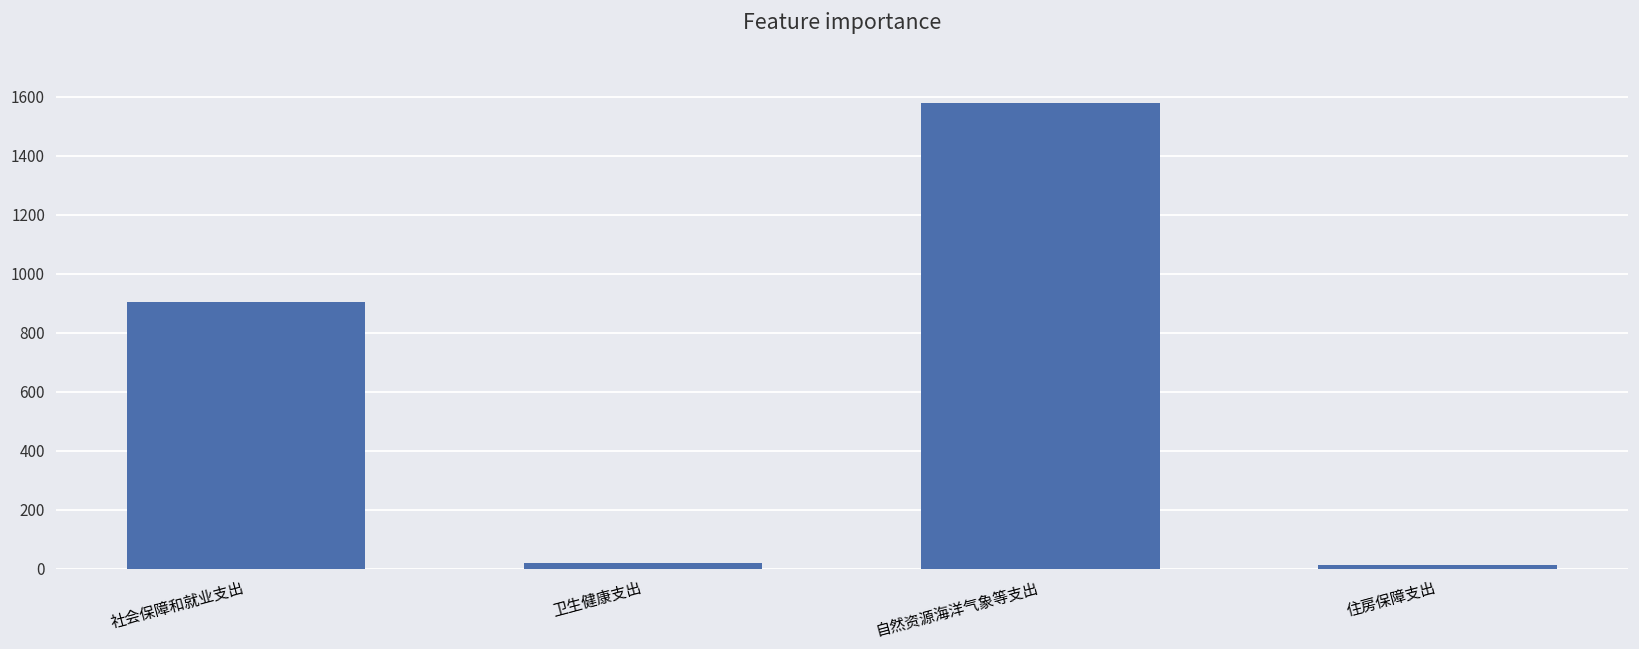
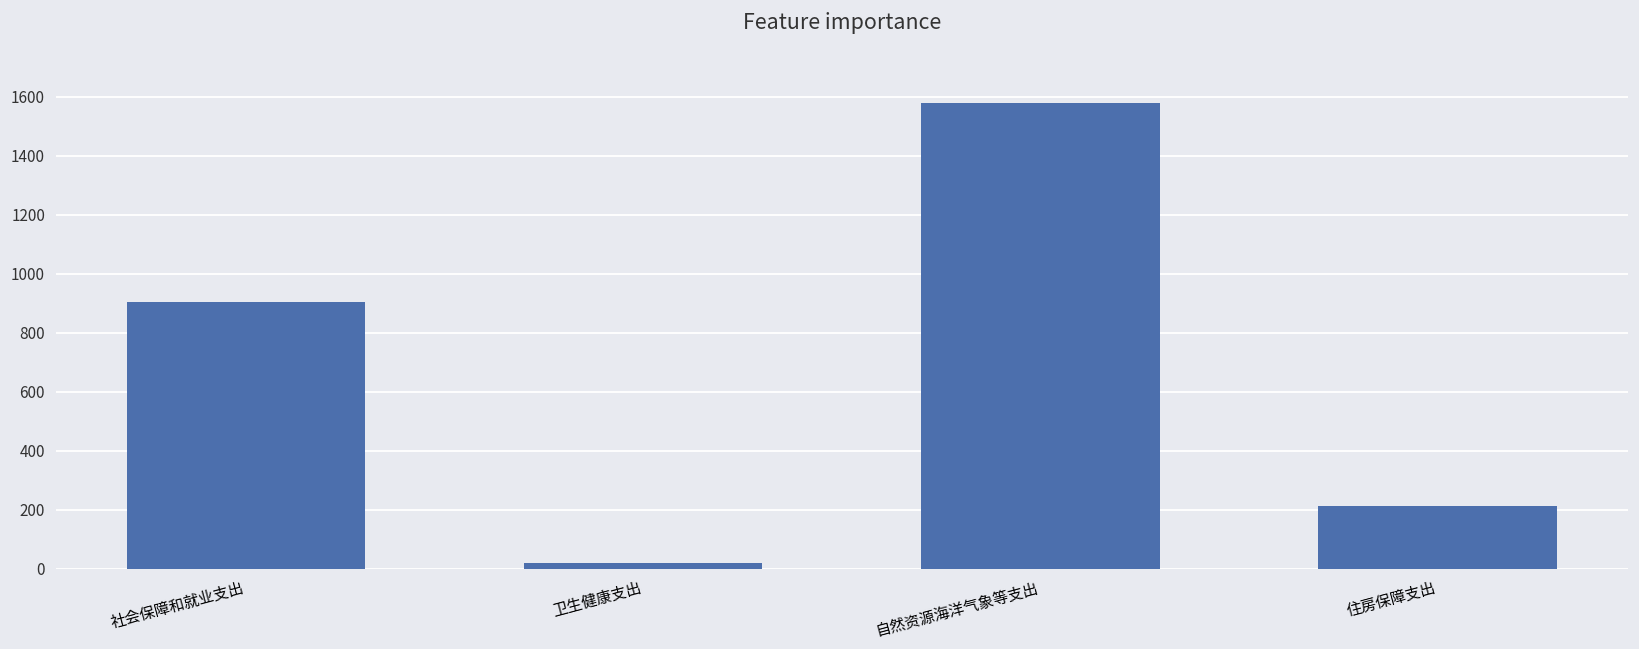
住房保障支出: 20 -> 210
